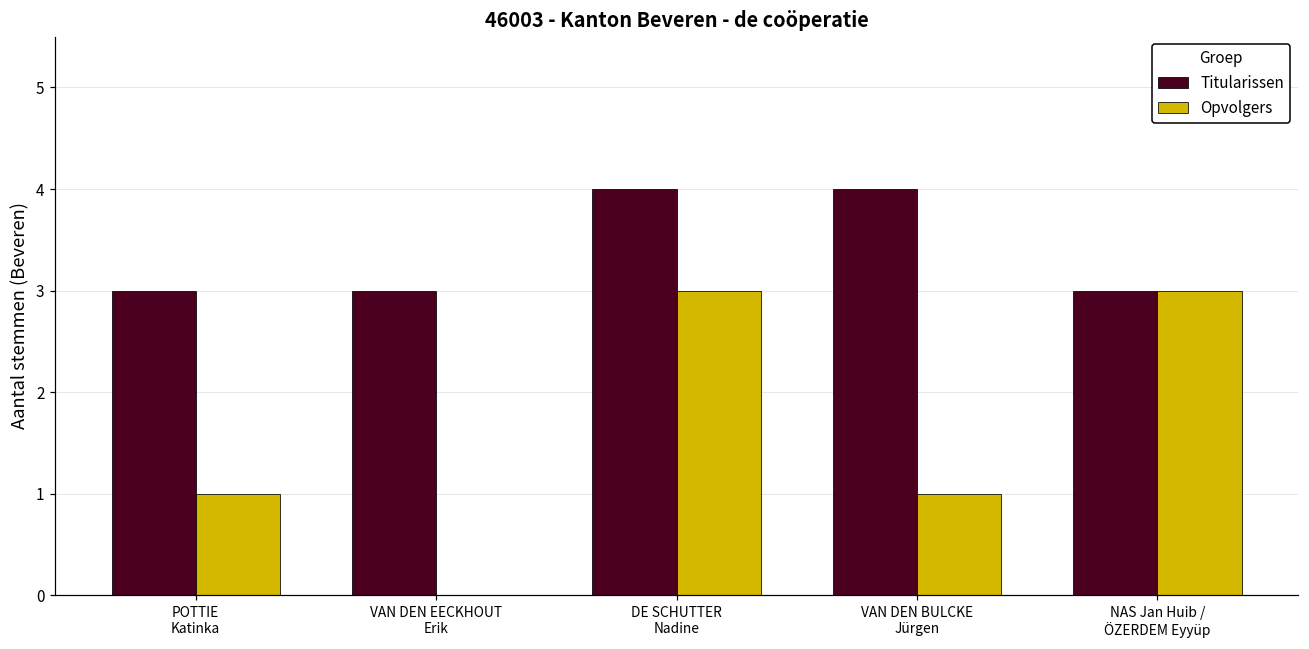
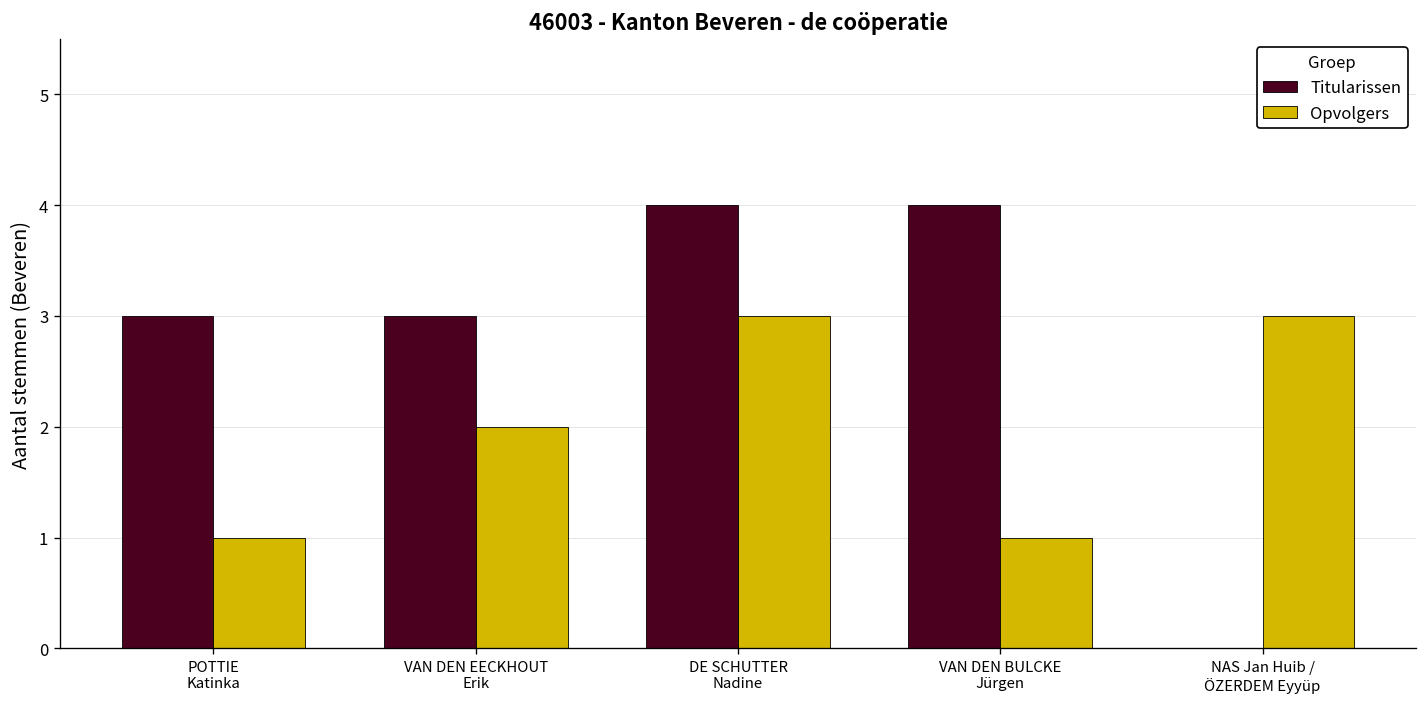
Opvolgers, VAN DEN EECKHOUT Erik: 0 -> 2
Titularissen, NAS Jan Huib / ÖZERDEM Eyyüp: 3 -> 0
